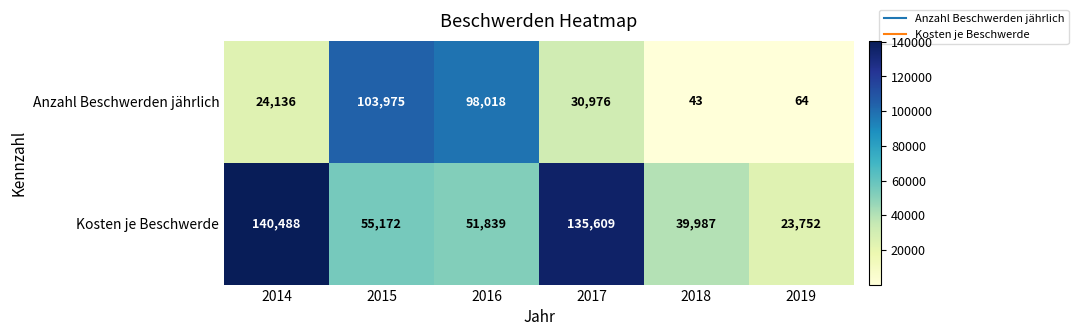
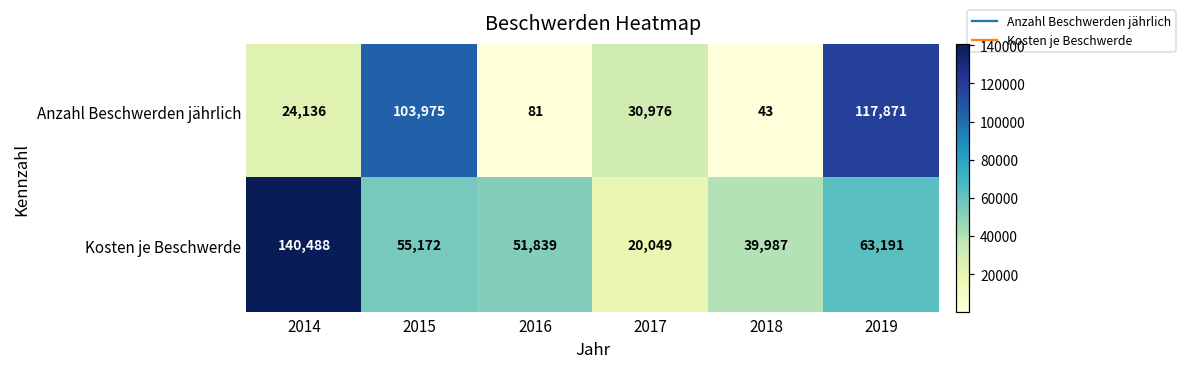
Anzahl Beschwerden jährlich, 2016: 98,018 -> 81
Anzahl Beschwerden jährlich, 2019: 64 -> 117,871
Kosten je Beschwerde, 2017: 135,609 -> 20,049
Kosten je Beschwerde, 2019: 23,752 -> 63,191
